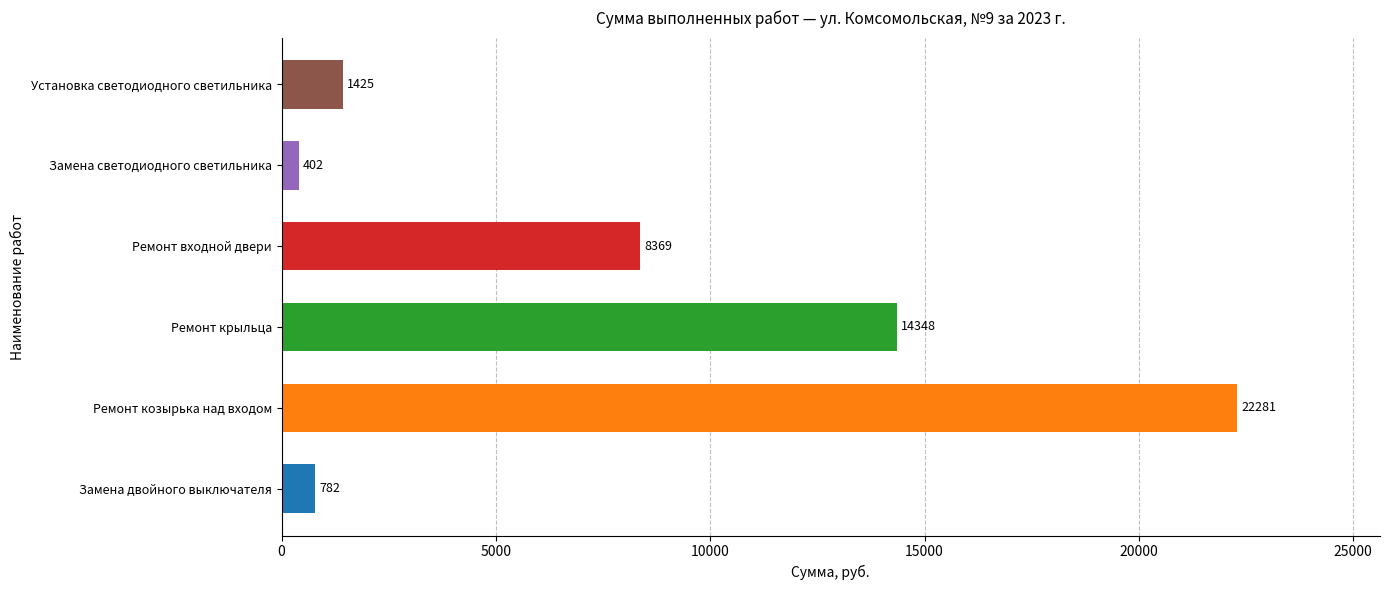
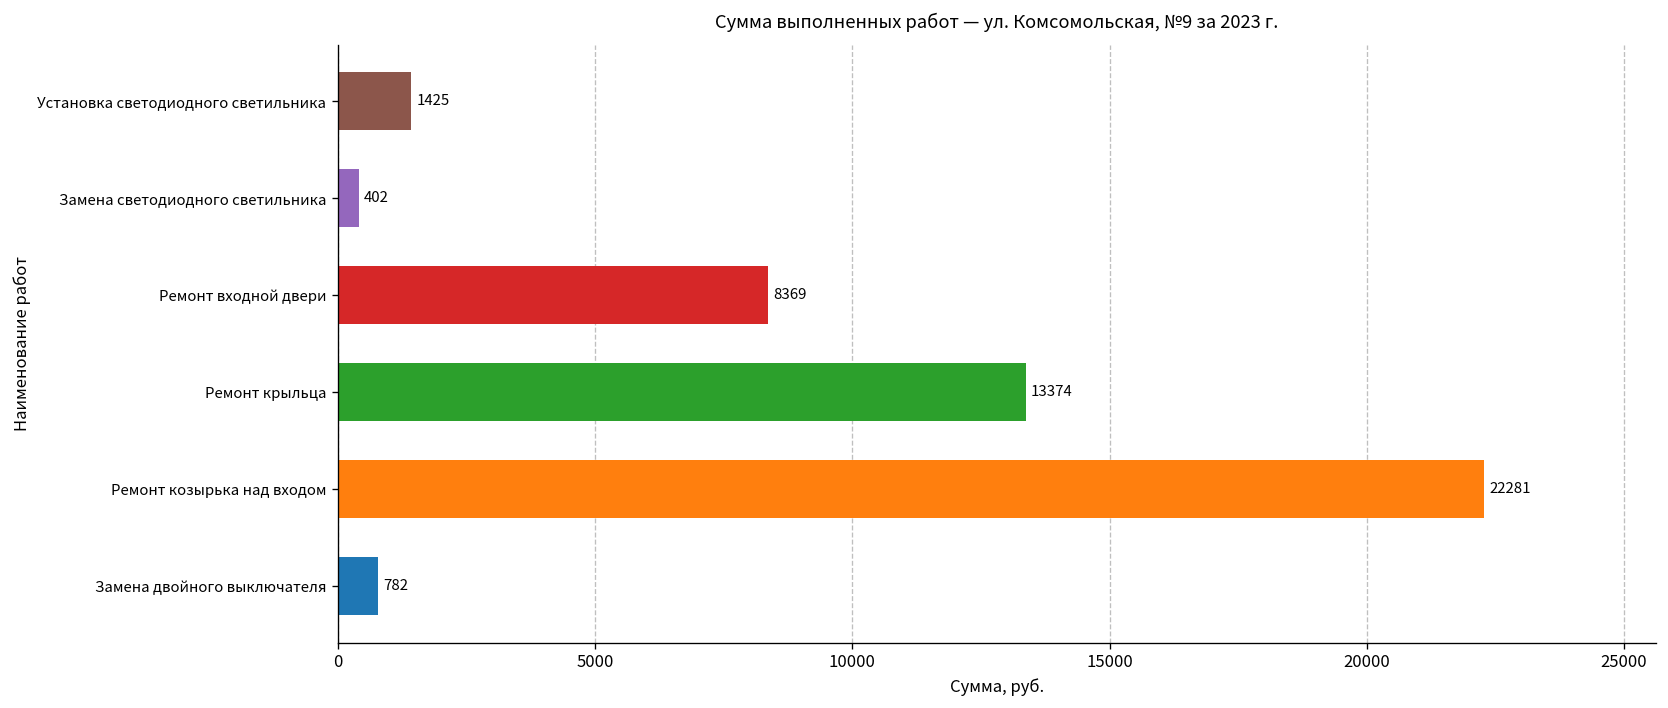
Ремонт крыльца: 14348 -> 13374
